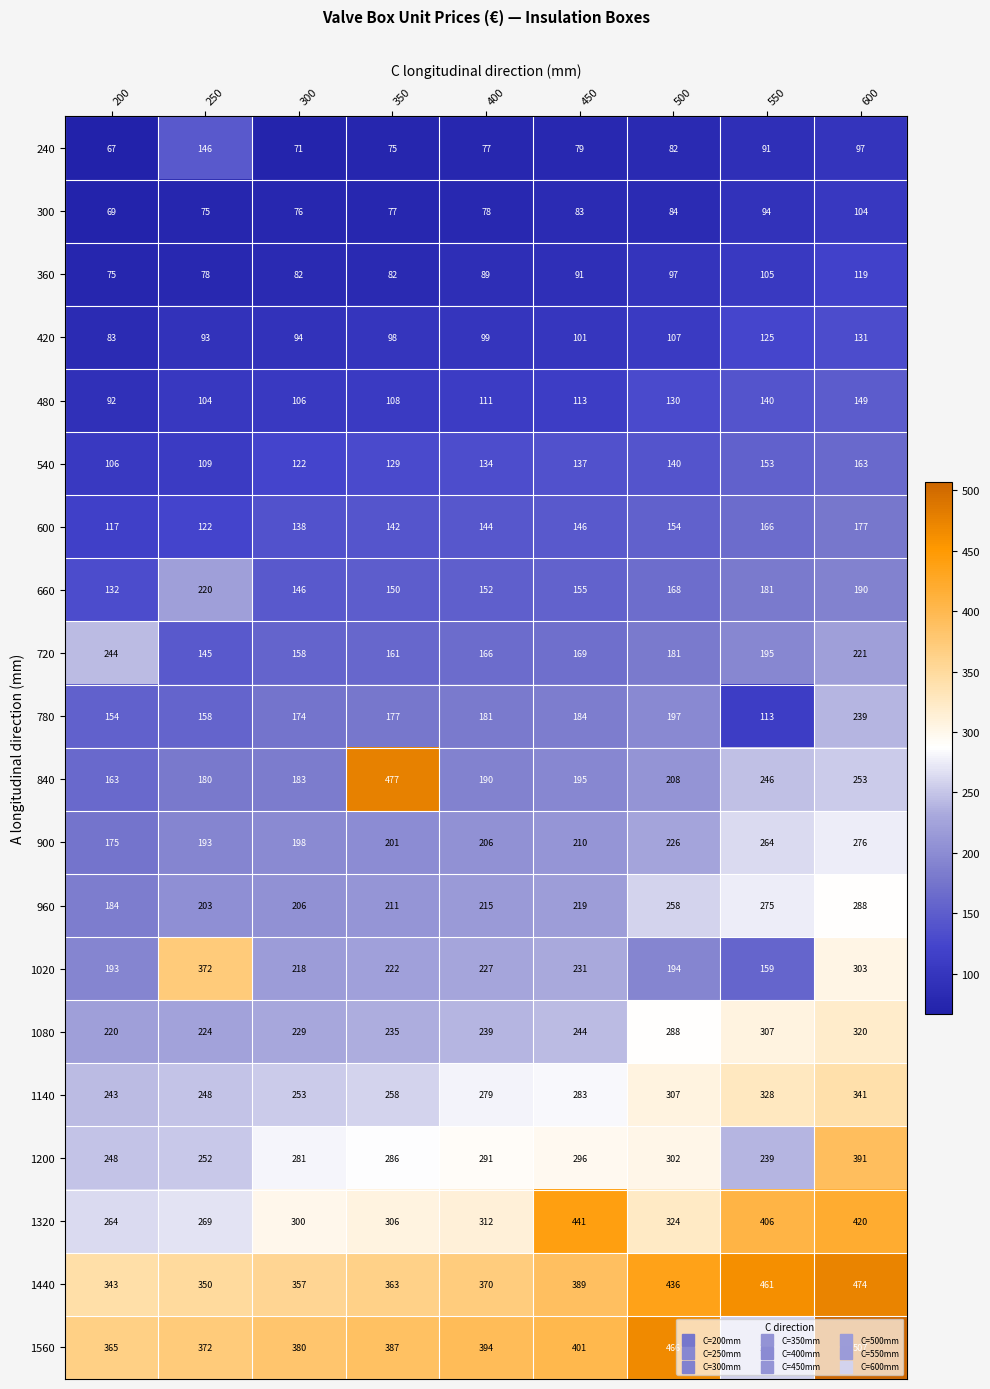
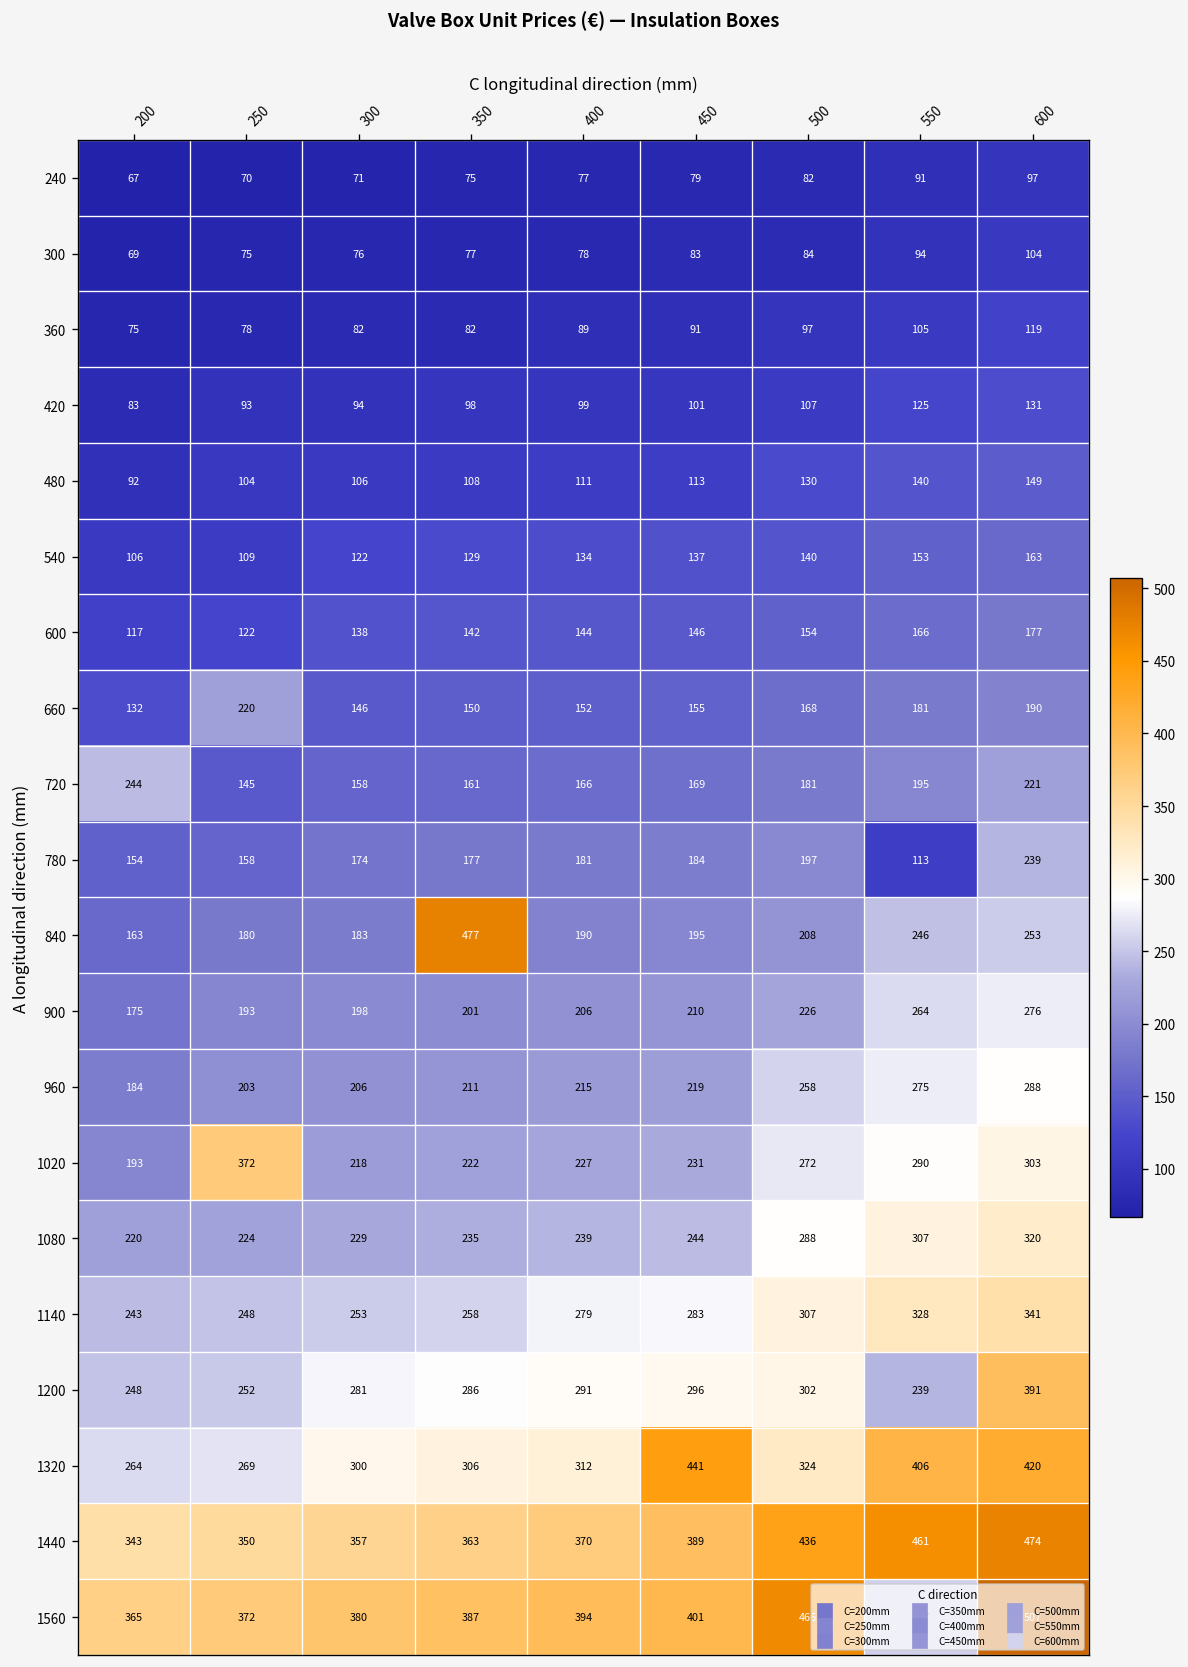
240, 250: 146 -> 70
1020, 500: 194 -> 272
1020, 550: 159 -> 290
